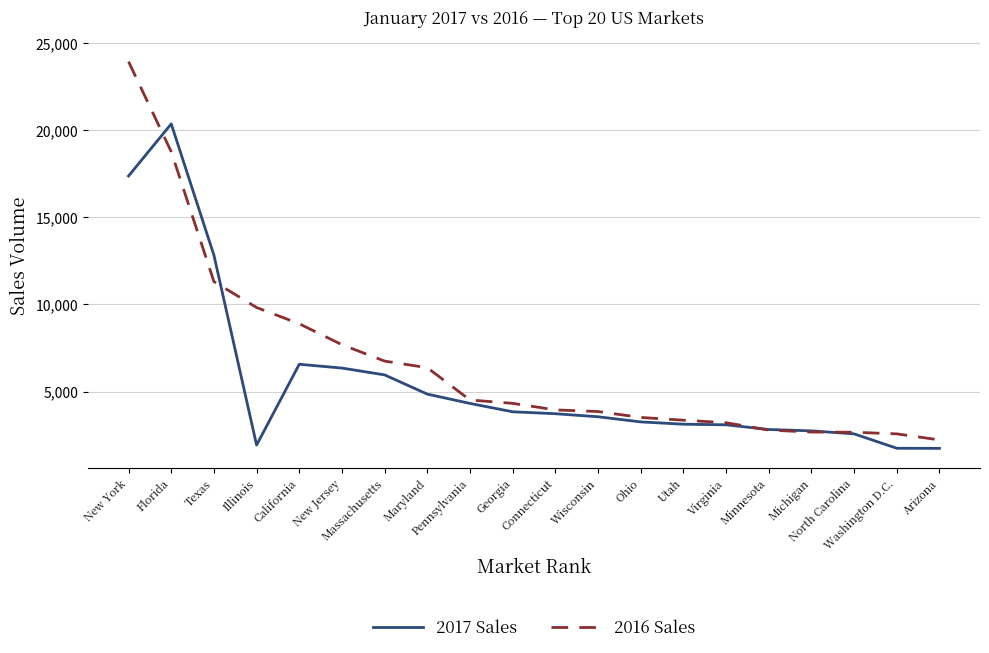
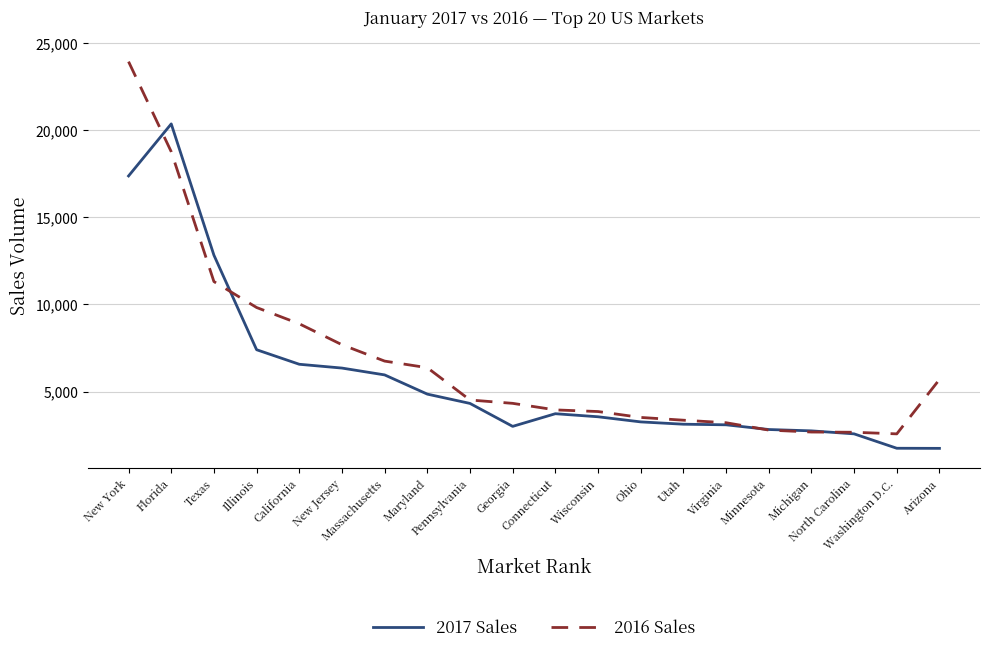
2017 Sales, Illinois: 1,900 -> 7,400
2017 Sales, Georgia: 3,800 -> 3,000
2016 Sales, Arizona: 2,200 -> 5,700
